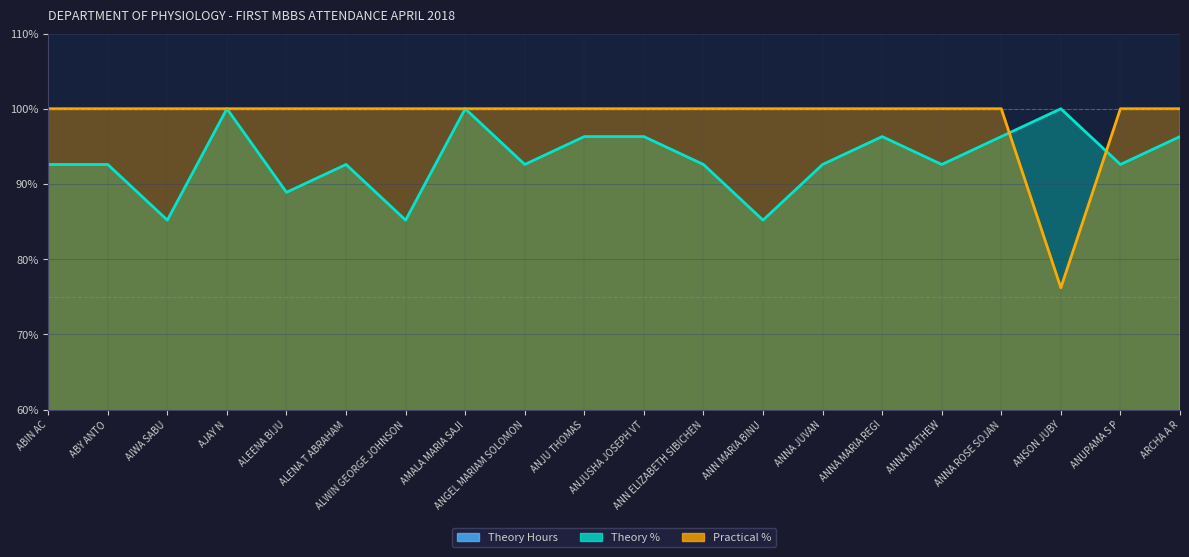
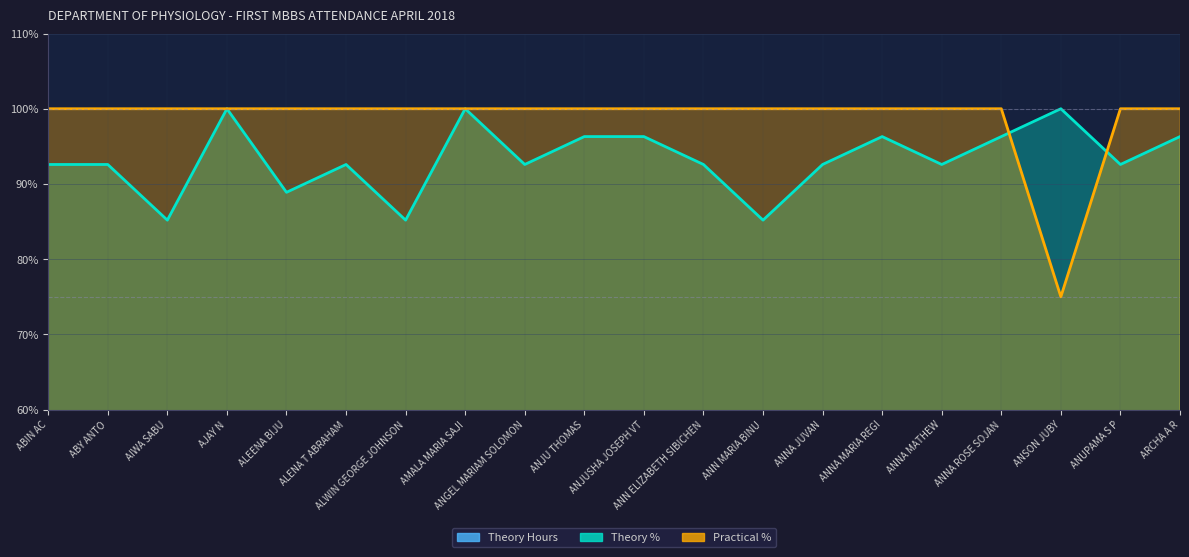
Practical %, ANSON JUBY: 76% -> 75%
